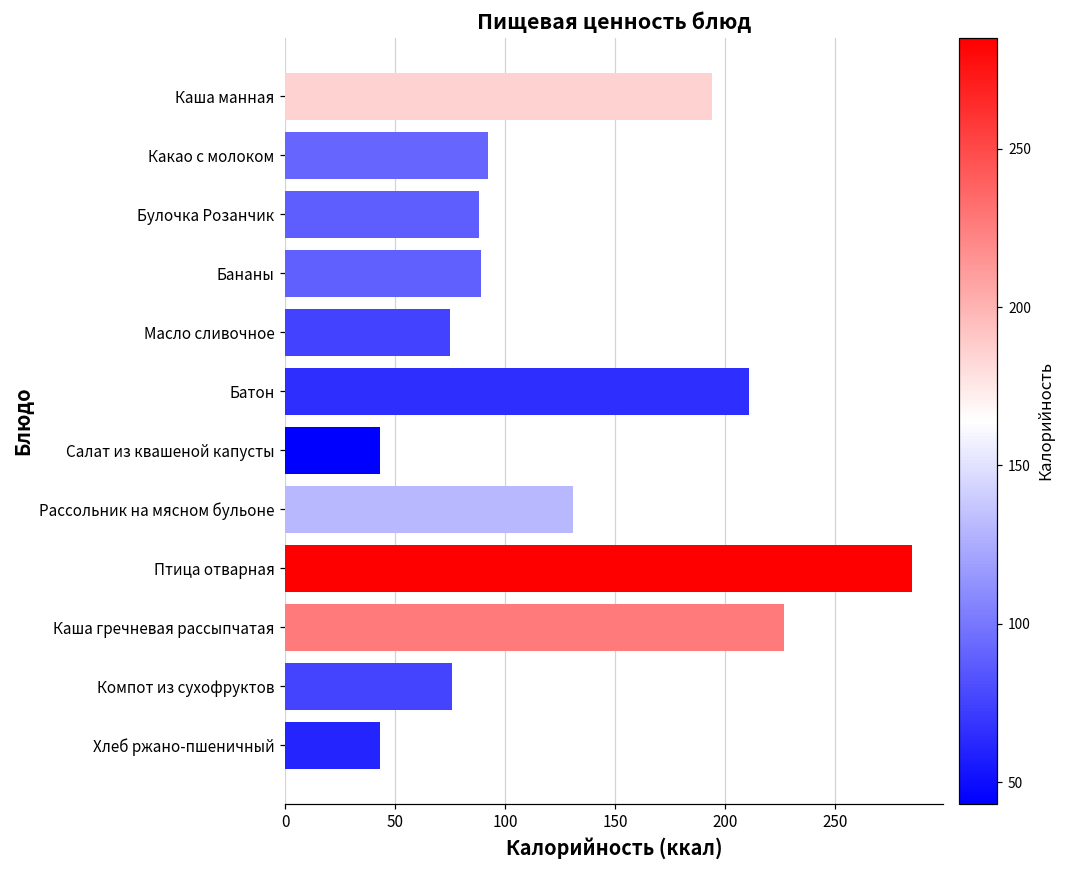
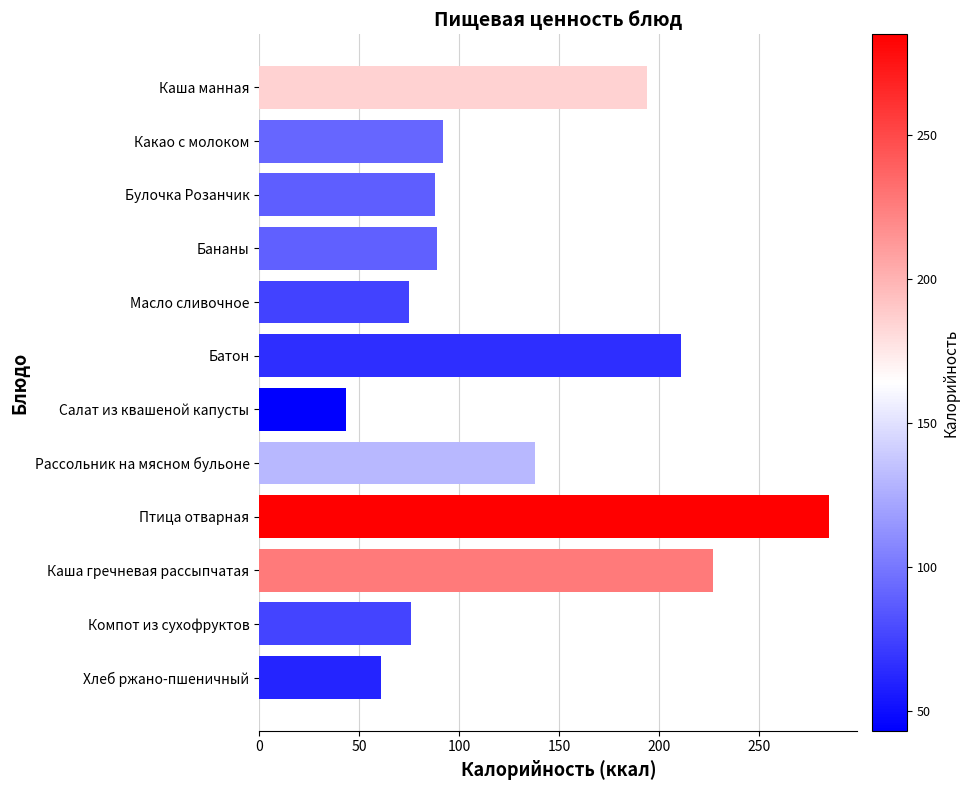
Рассольник на мясном бульоне: 131 -> 138
Хлеб ржано-пшеничный: 43 -> 61
